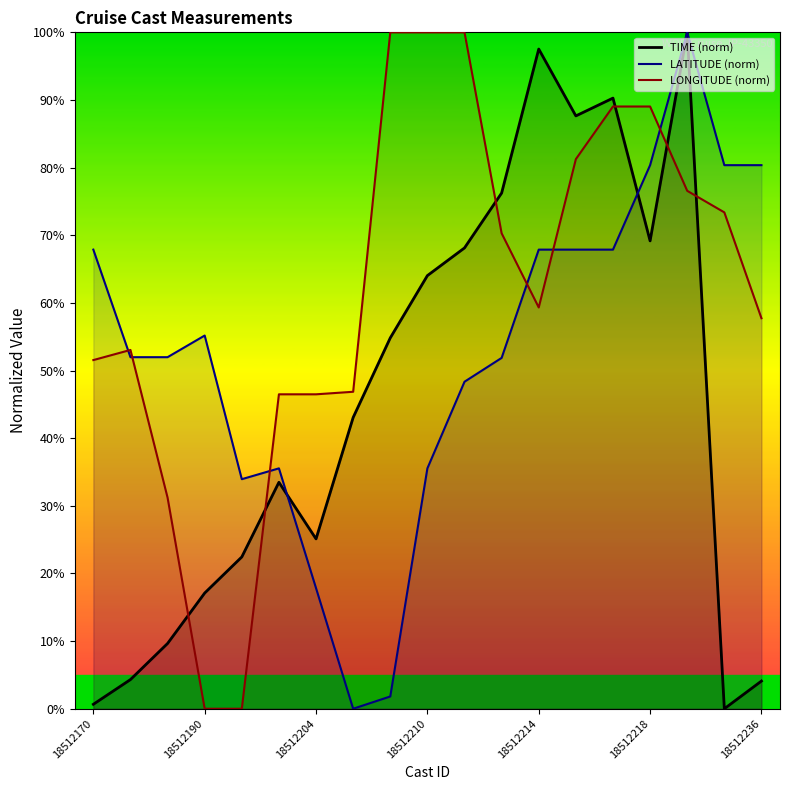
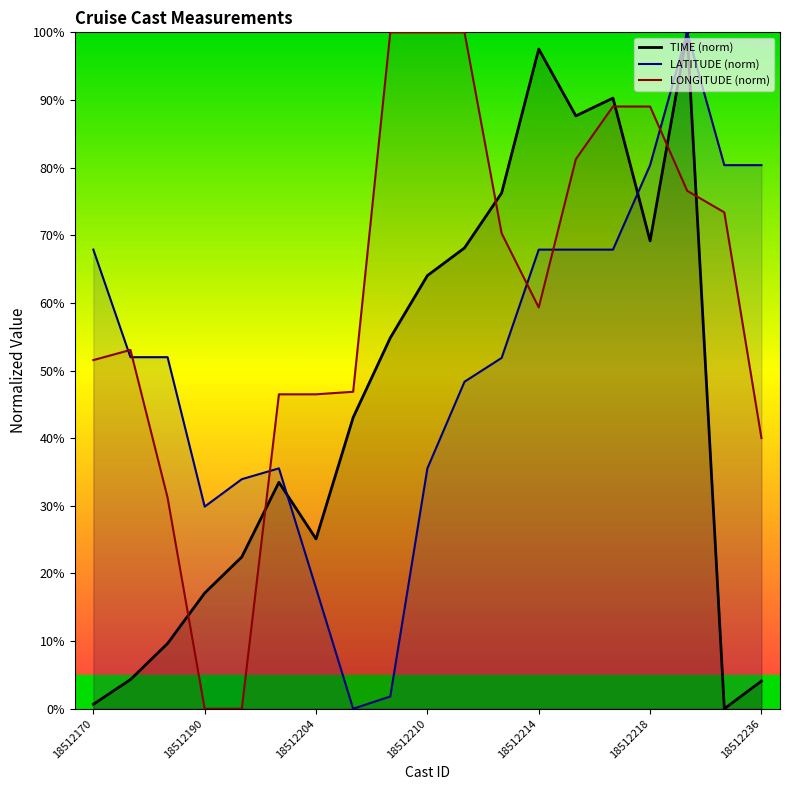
LATITUDE (norm), 18512190: 55% -> 30%
LONGITUDE (norm), 18512236: 58% -> 40%
